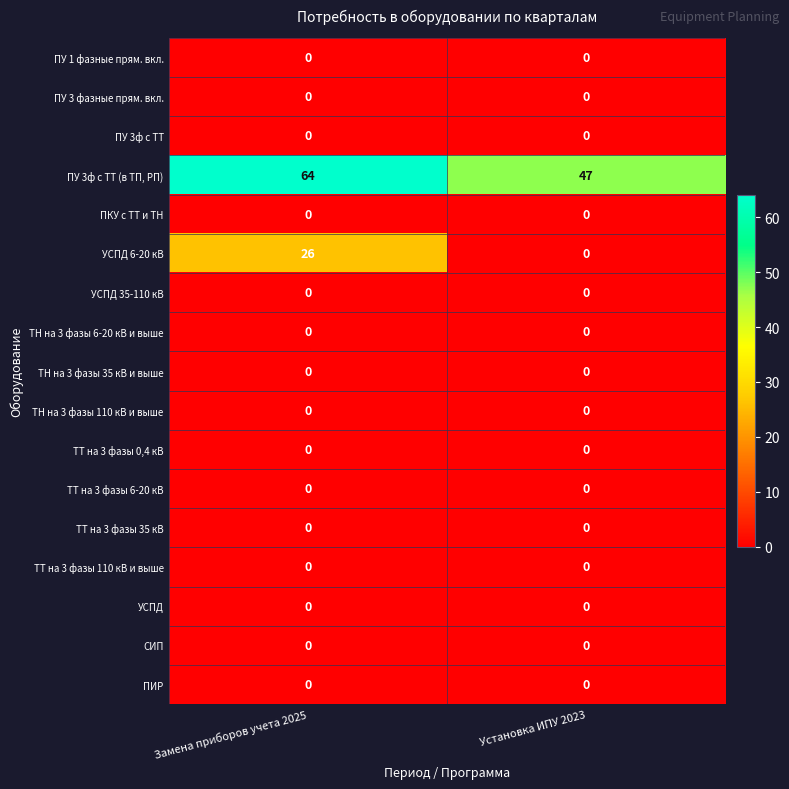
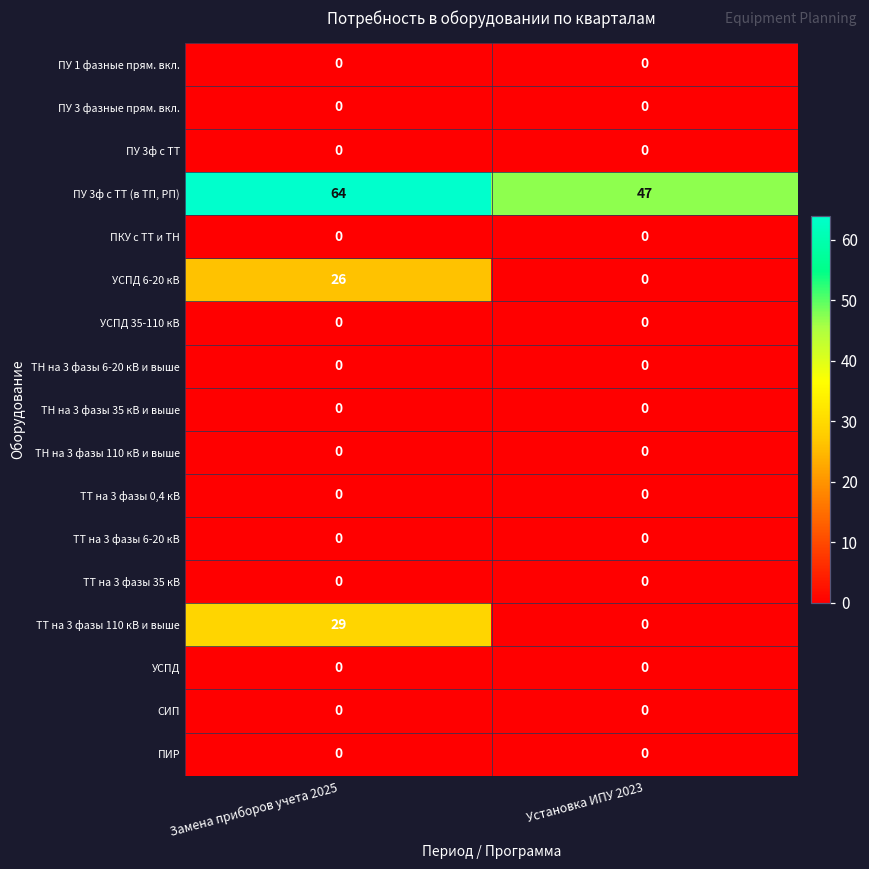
ТТ на 3 фазы 110 кВ и выше, Замена приборов учета 2025: 0 -> 29
